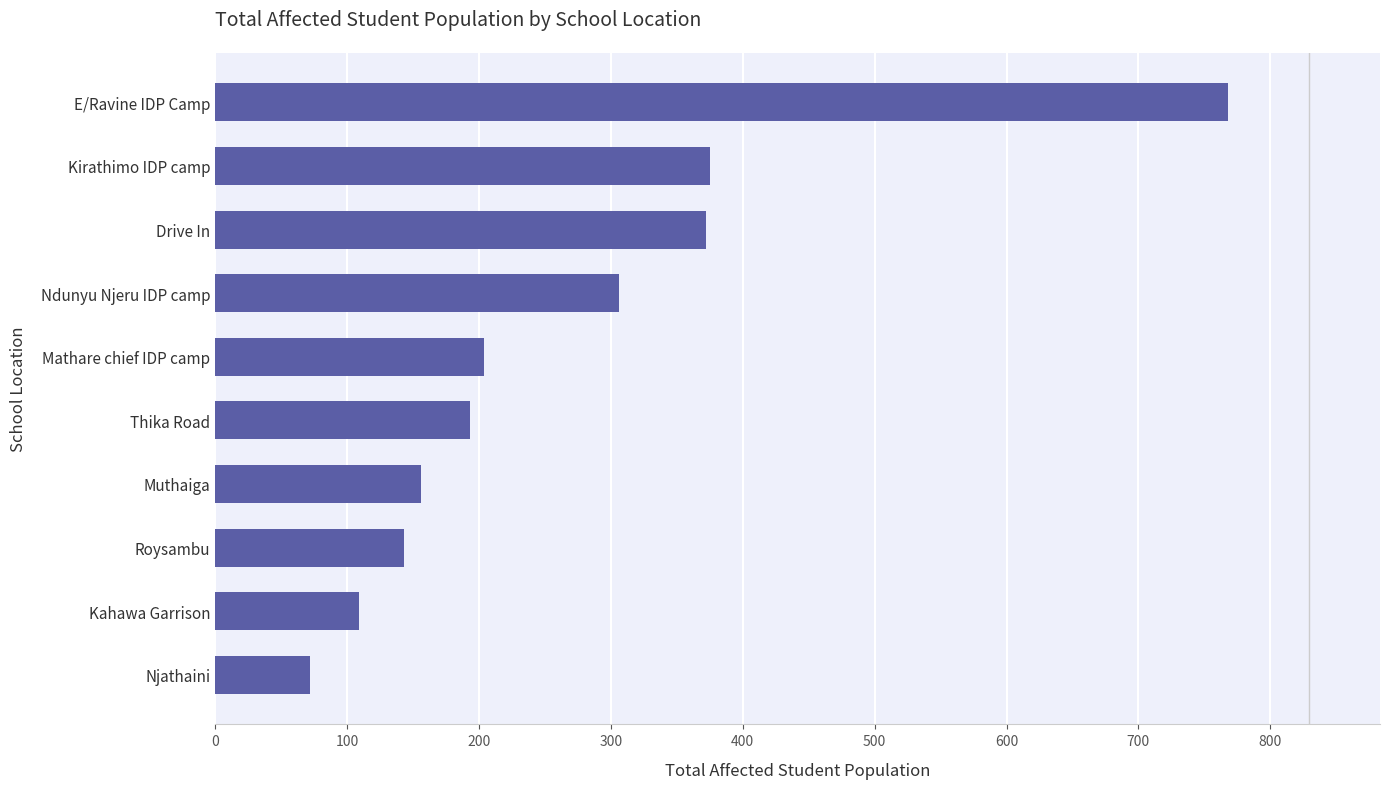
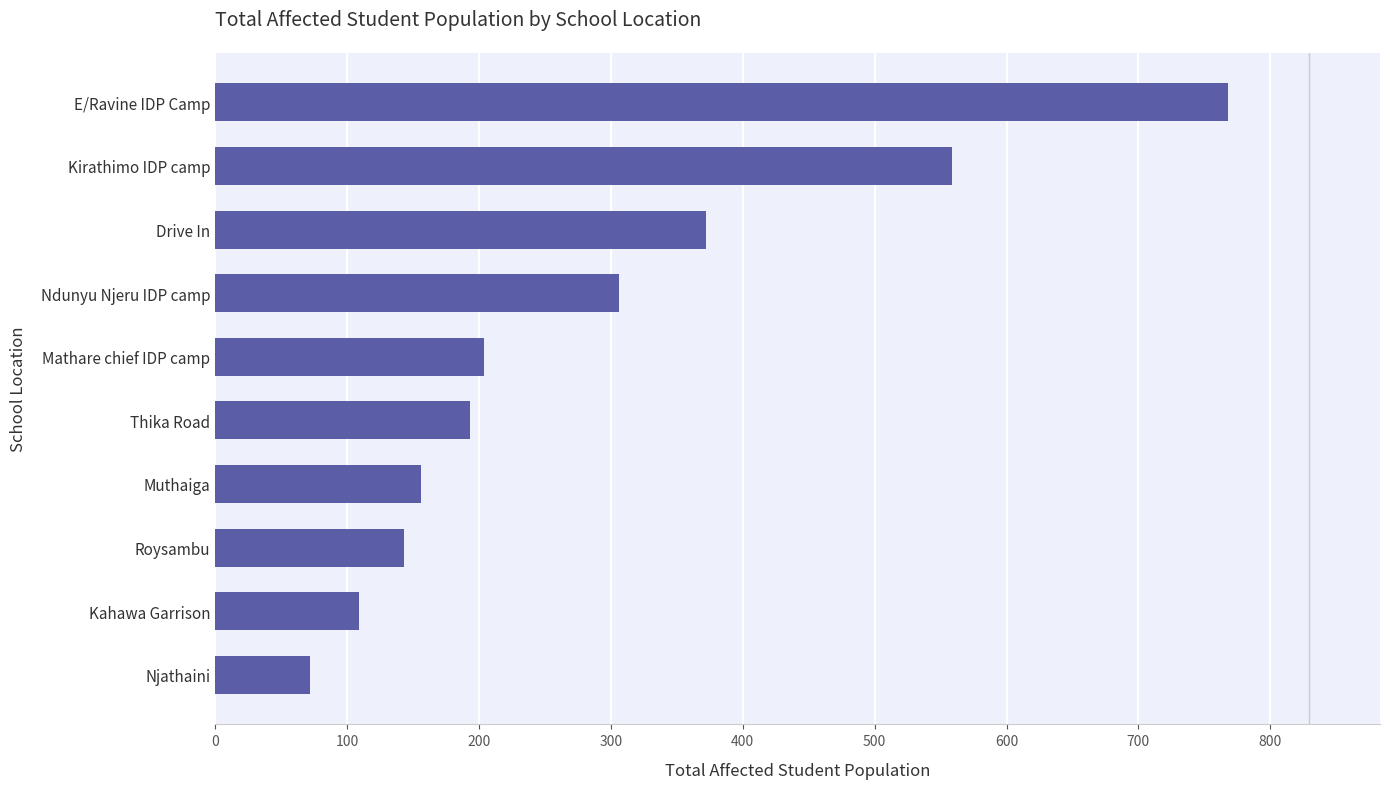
Kirathimo IDP camp: 375 -> 559
